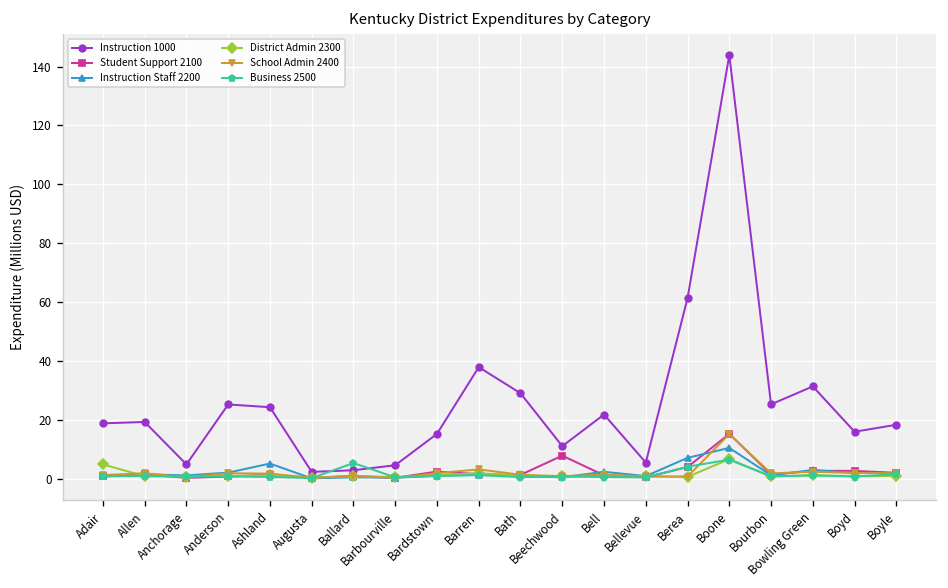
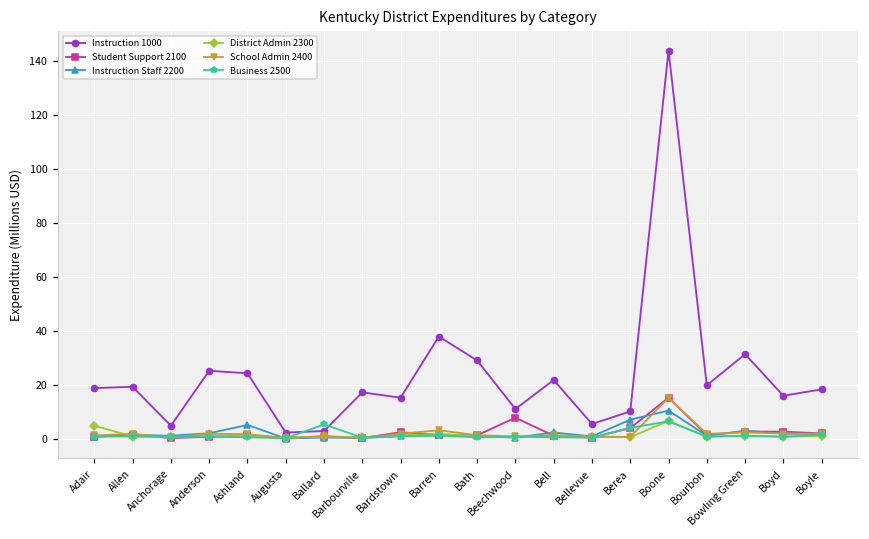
Instruction 1000, Barbourville: 5 -> 17
Instruction 1000, Berea: 61 -> 10
Instruction 1000, Bourbon: 25 -> 20
